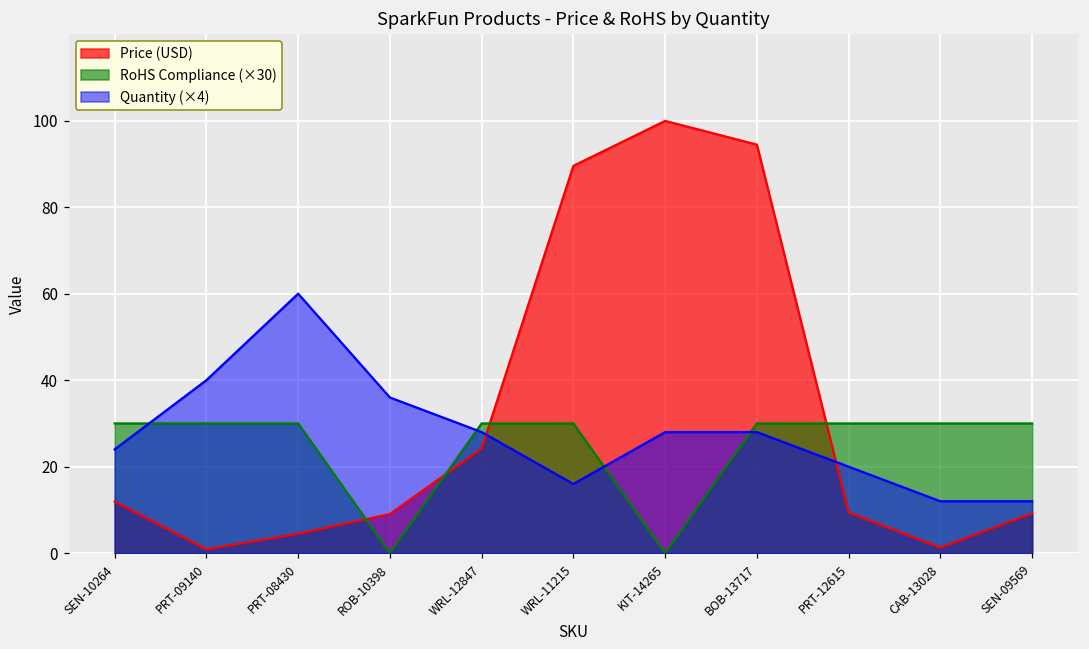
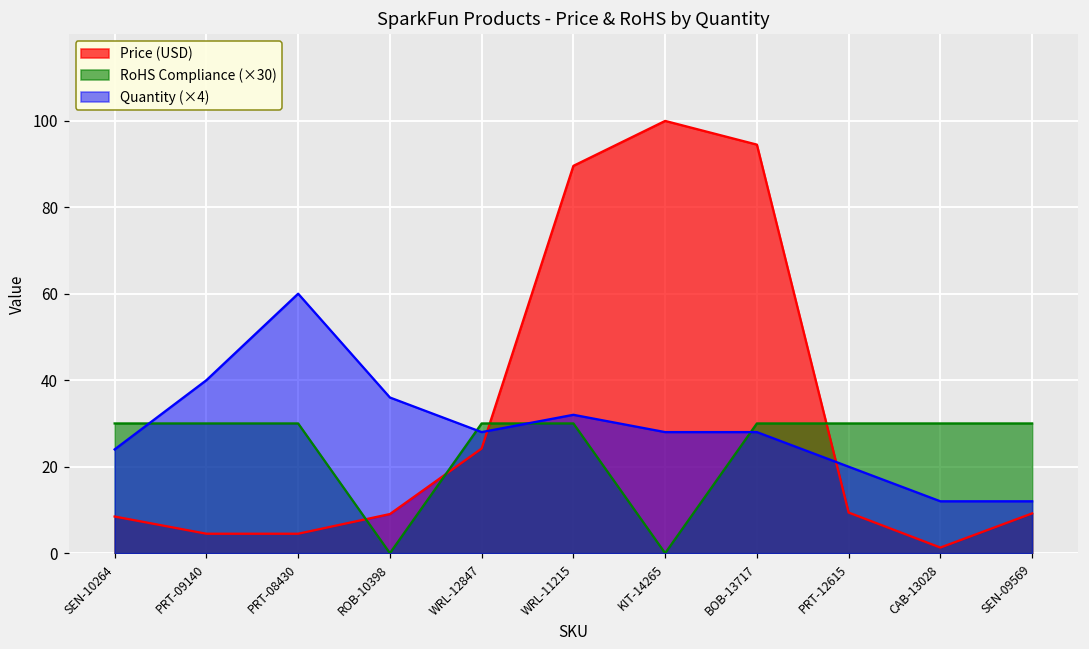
Price (USD), SEN-10264: 12 -> 8
Price (USD), PRT-09140: 1 -> 5
Quantity (×4), WRL-11215: 16 -> 32
